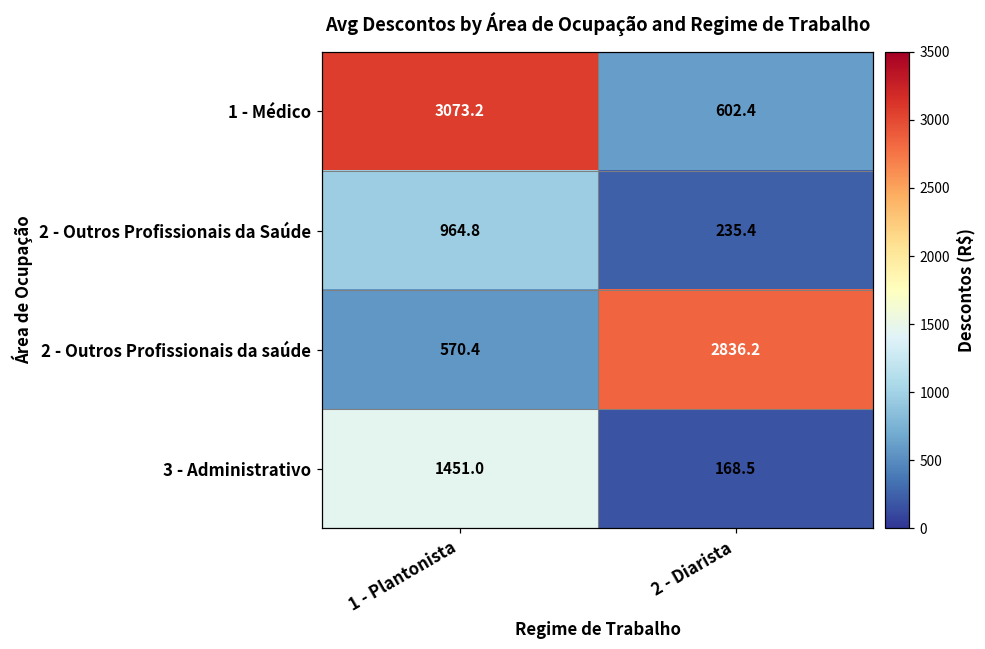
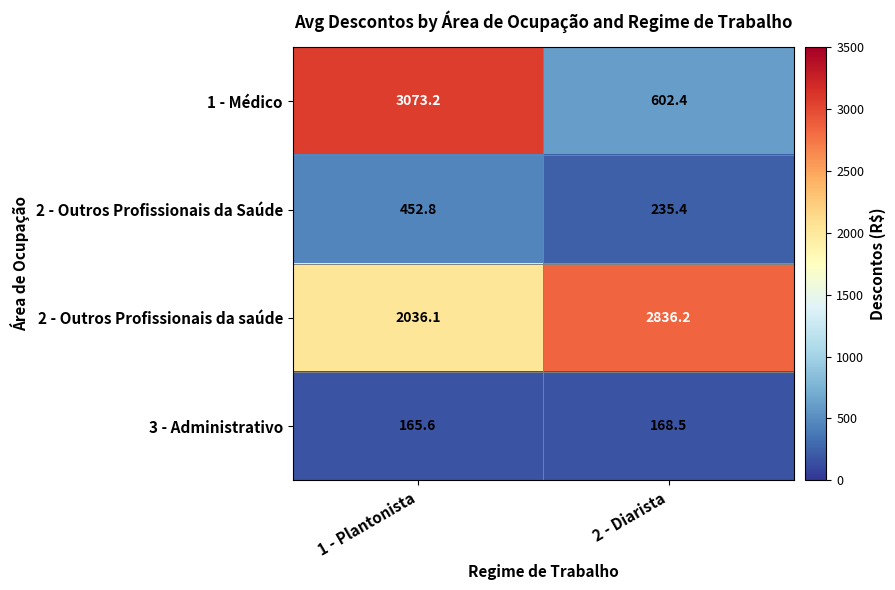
2 - Outros Profissionais da Saúde, 1 - Plantonista: 964.8 -> 452.8
2 - Outros Profissionais da saúde, 1 - Plantonista: 570.4 -> 2036.1
3 - Administrativo, 1 - Plantonista: 1451.0 -> 165.6
